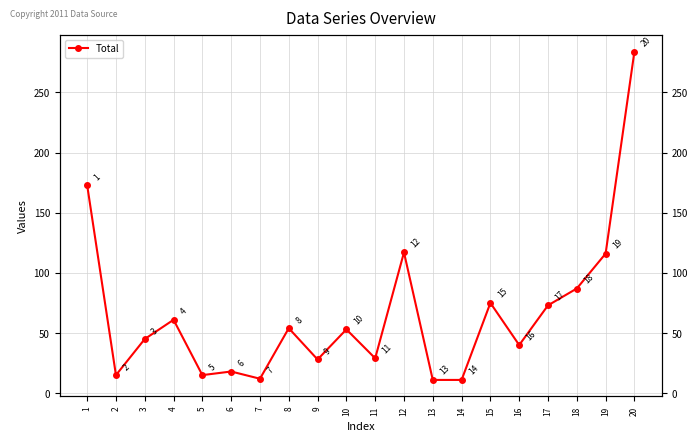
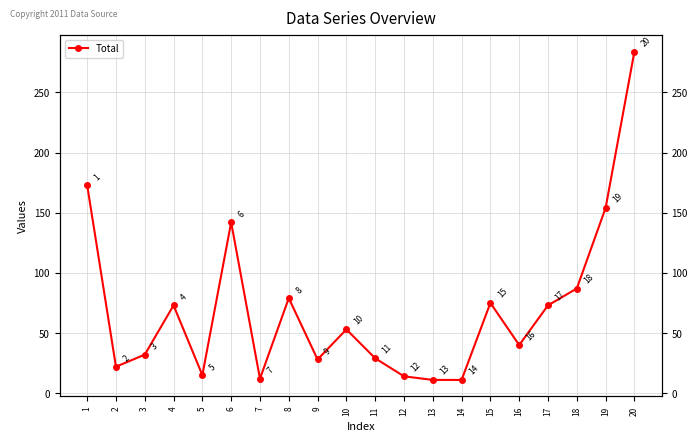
2: 15 -> 22
3: 45 -> 32
4: 61 -> 73
6: 18 -> 142
8: 54 -> 79
12: 117 -> 14
19: 116 -> 154
